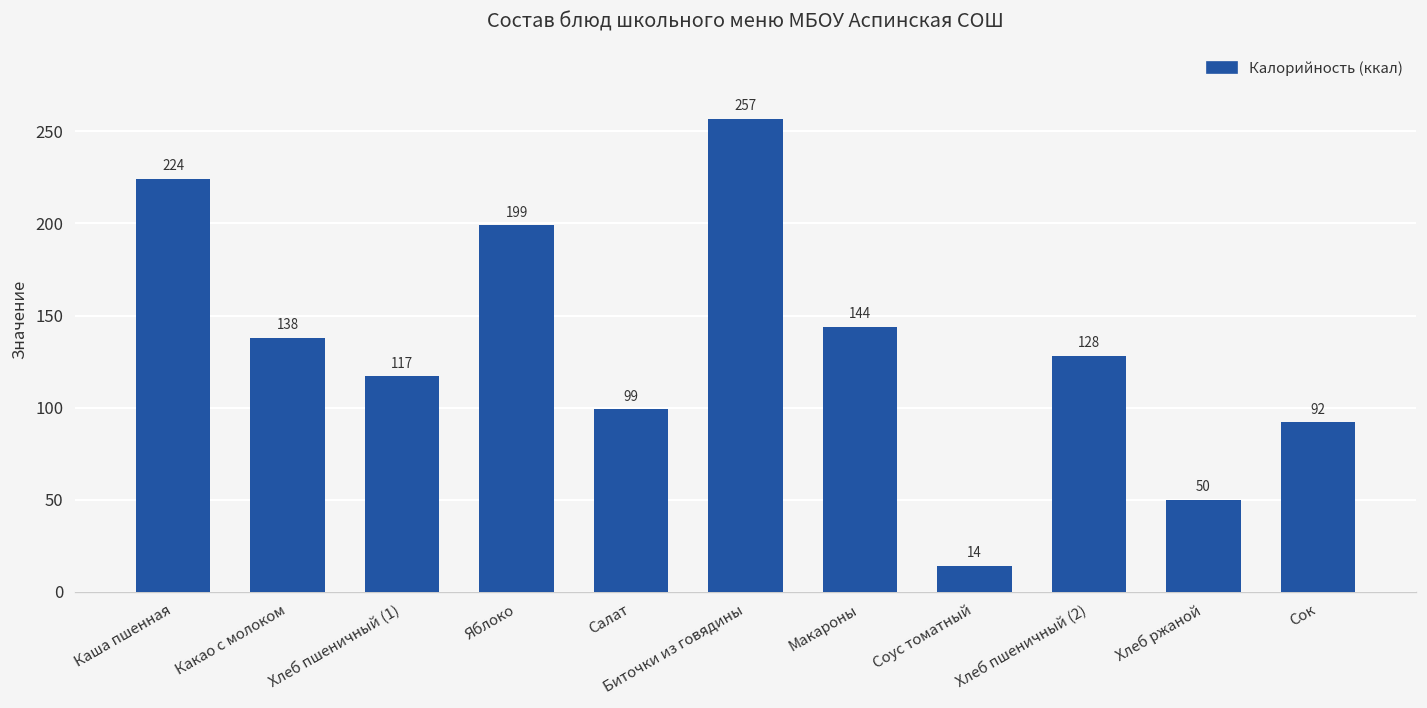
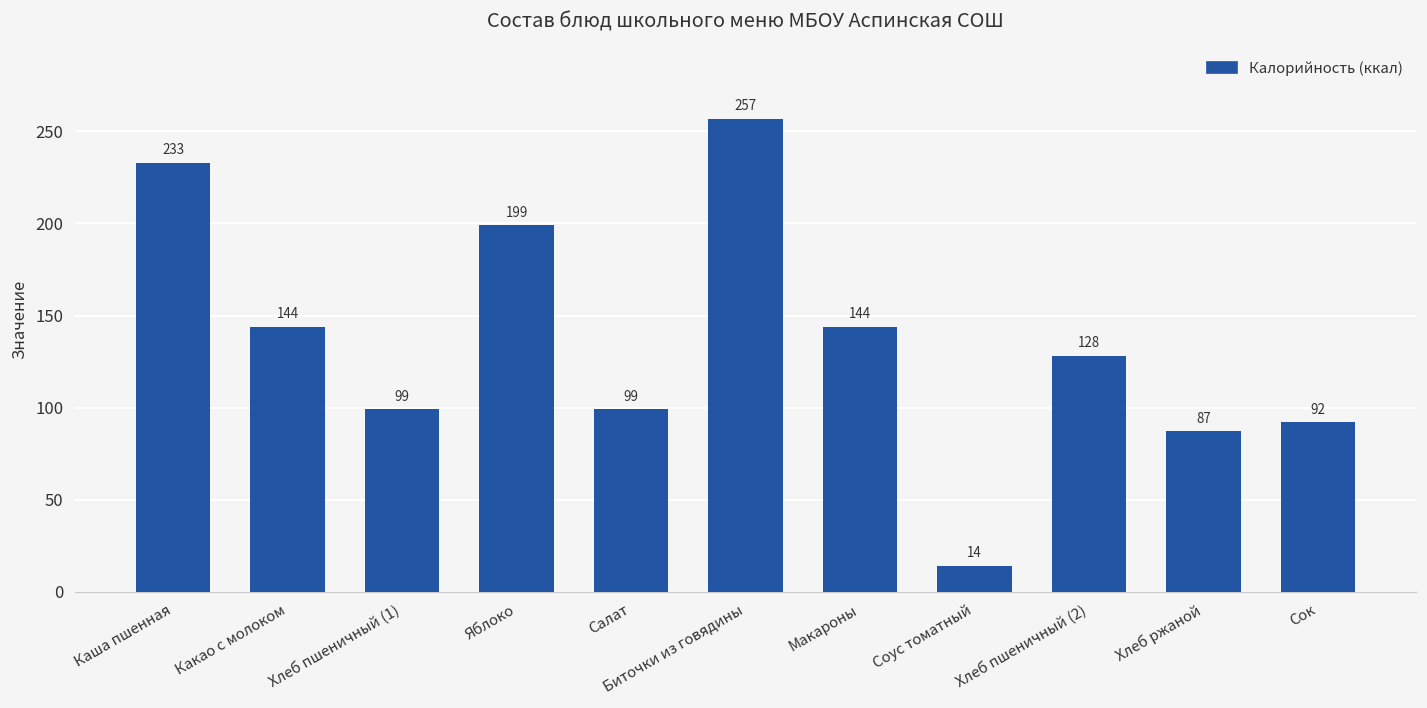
Каша пшенная: 224 -> 233
Какао с молоком: 138 -> 144
Хлеб пшеничный (1): 117 -> 99
Хлеб ржаной: 50 -> 87
